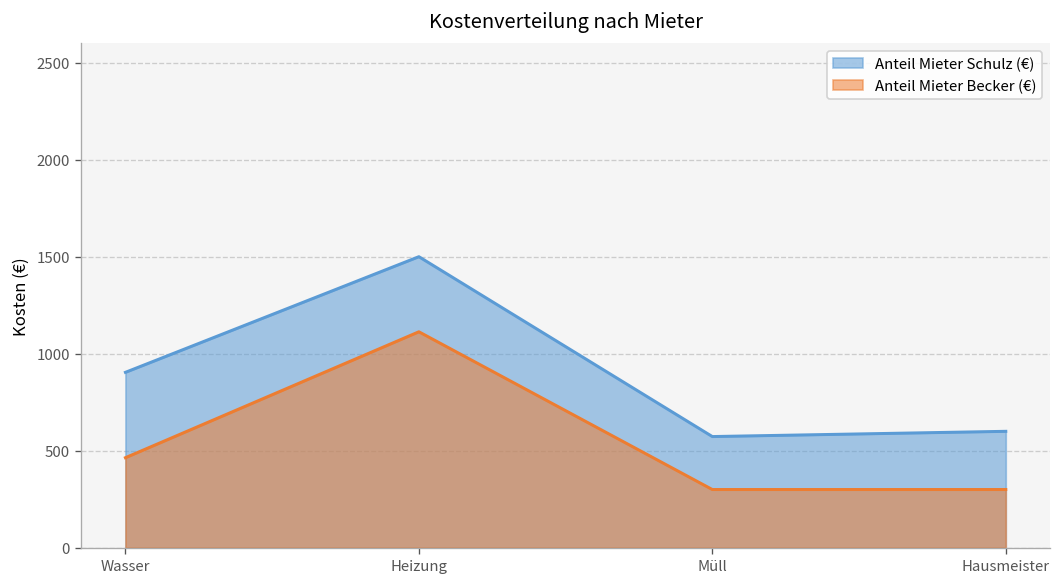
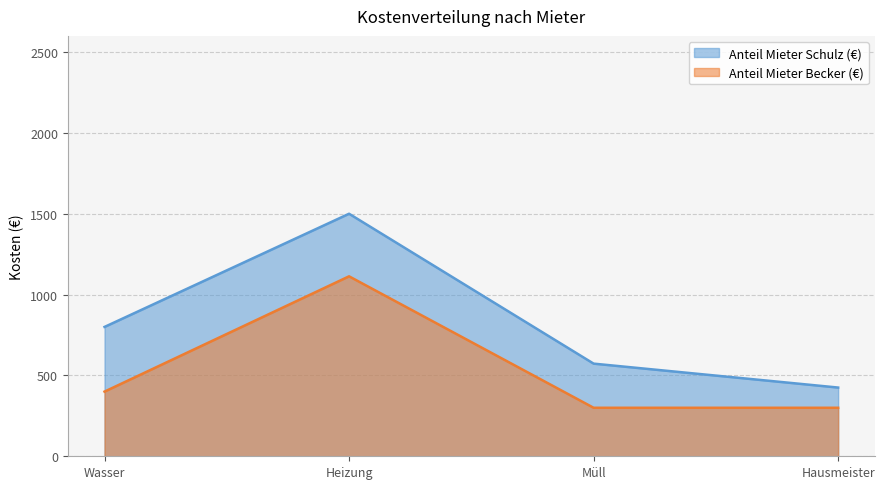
Anteil Mieter Schulz (€), Wasser: 900 -> 800
Anteil Mieter Becker (€), Wasser: 460 -> 400
Anteil Mieter Schulz (€), Hausmeister: 600 -> 430
